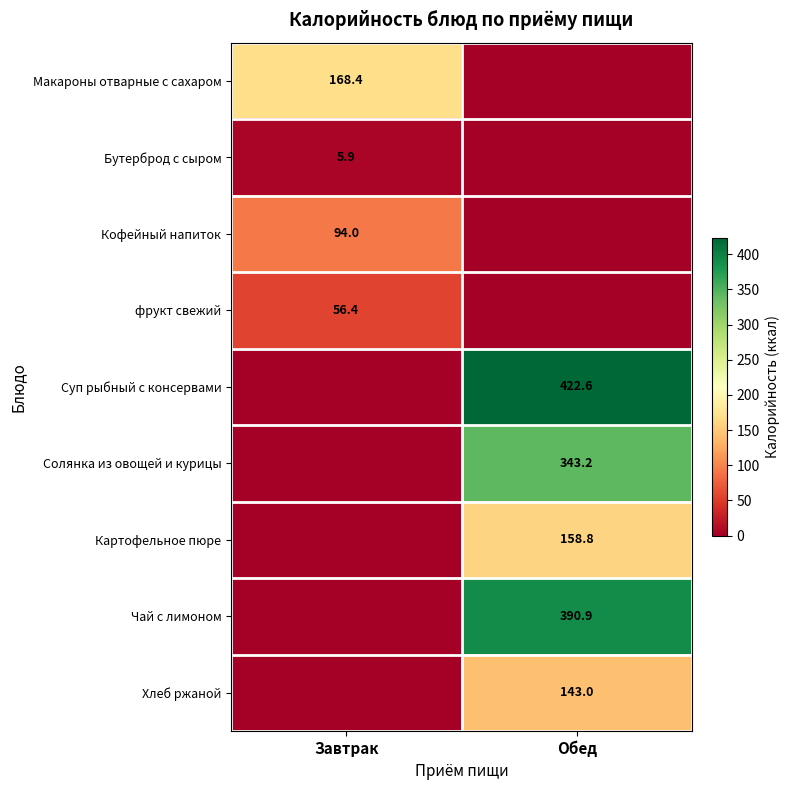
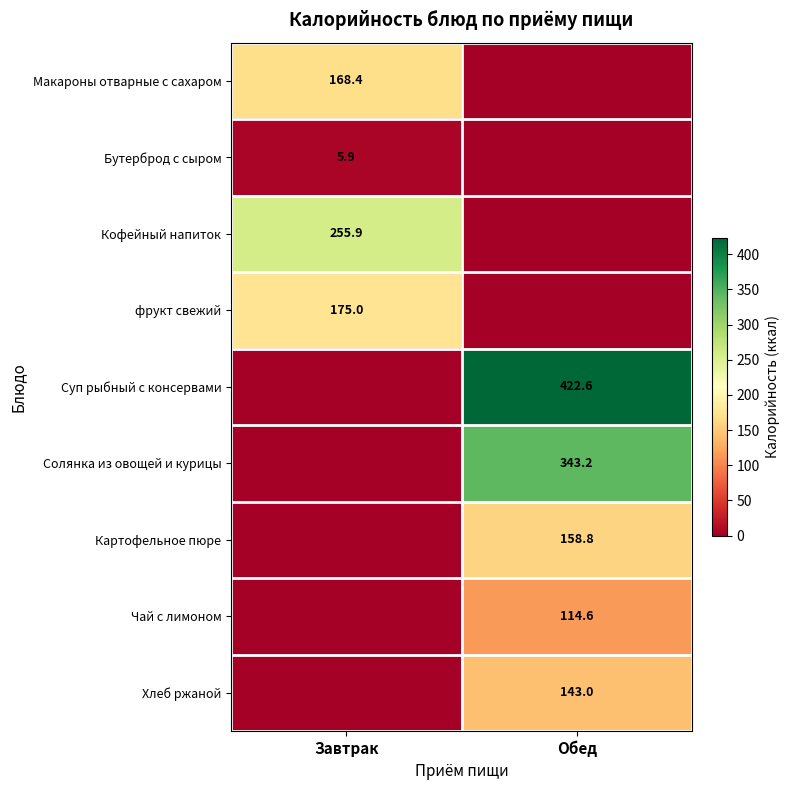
Кофейный напиток, Завтрак: 94.0 -> 255.9
фрукт свежий, Завтрак: 56.4 -> 175.0
Чай с лимоном, Обед: 390.9 -> 114.6
